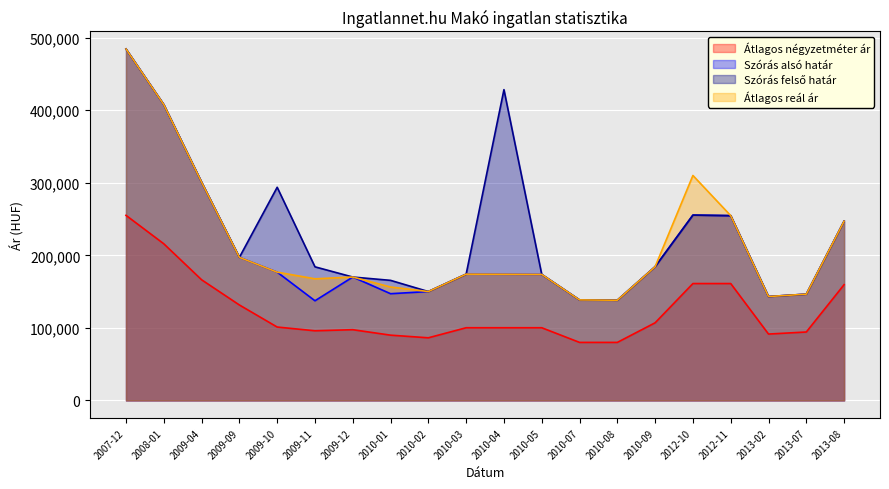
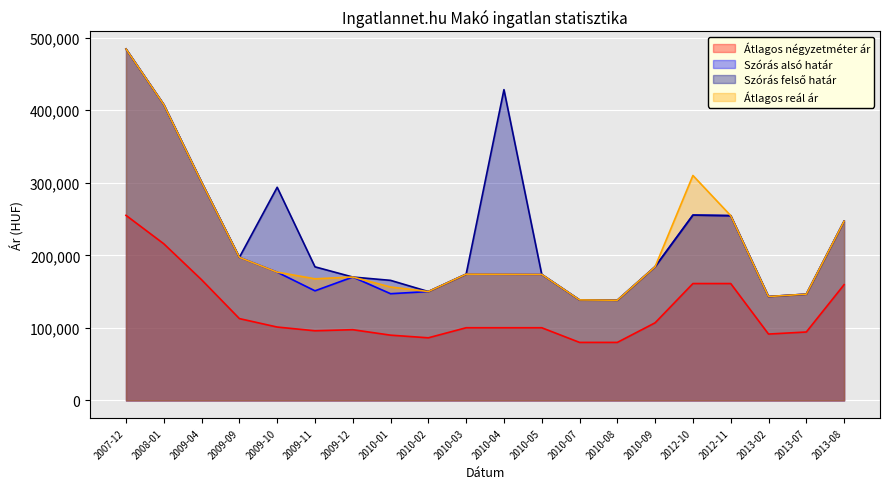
Átlagos négyzetméter ár, 2009-09: 130,000 -> 110,000
Szórás alsó határ, 2009-11: 140,000 -> 150,000
